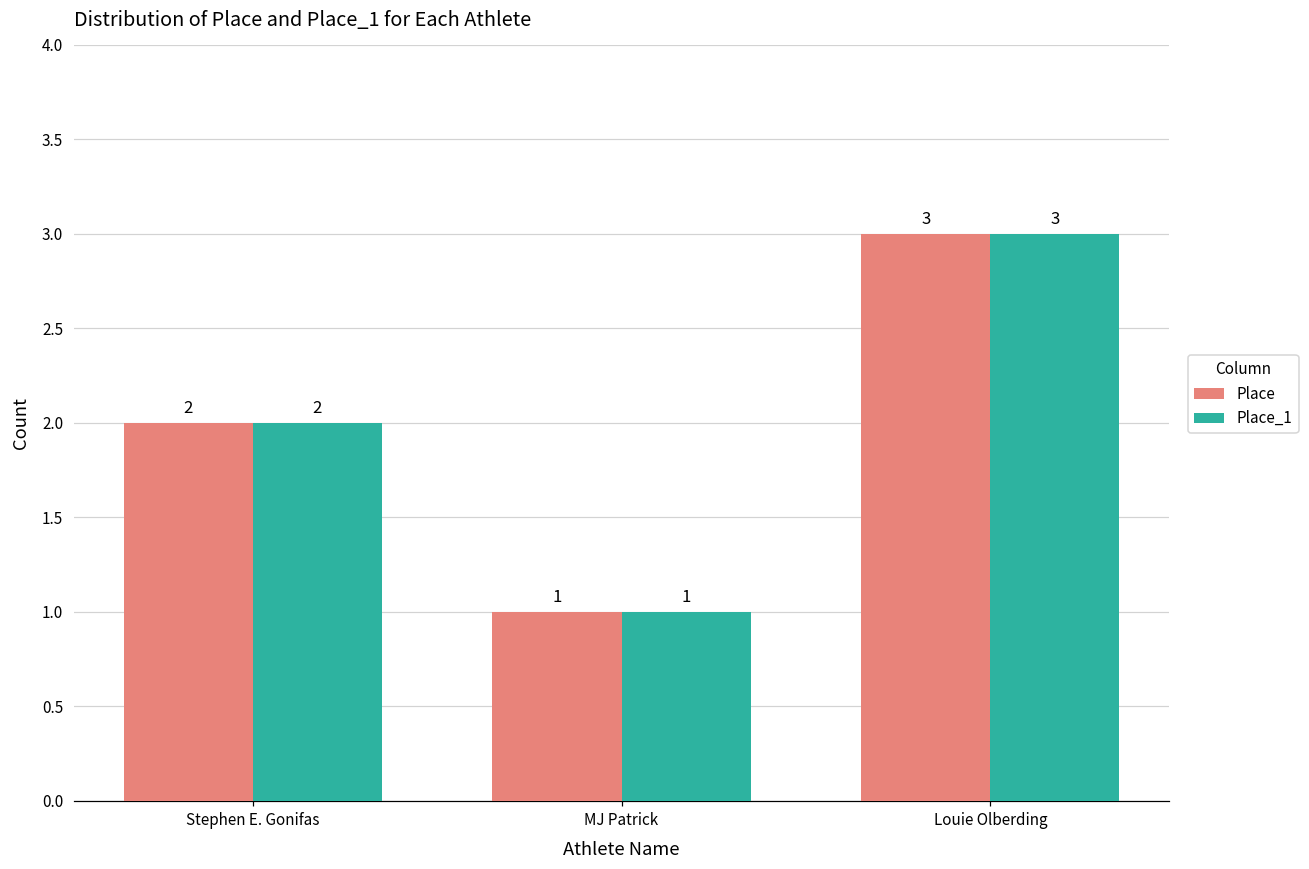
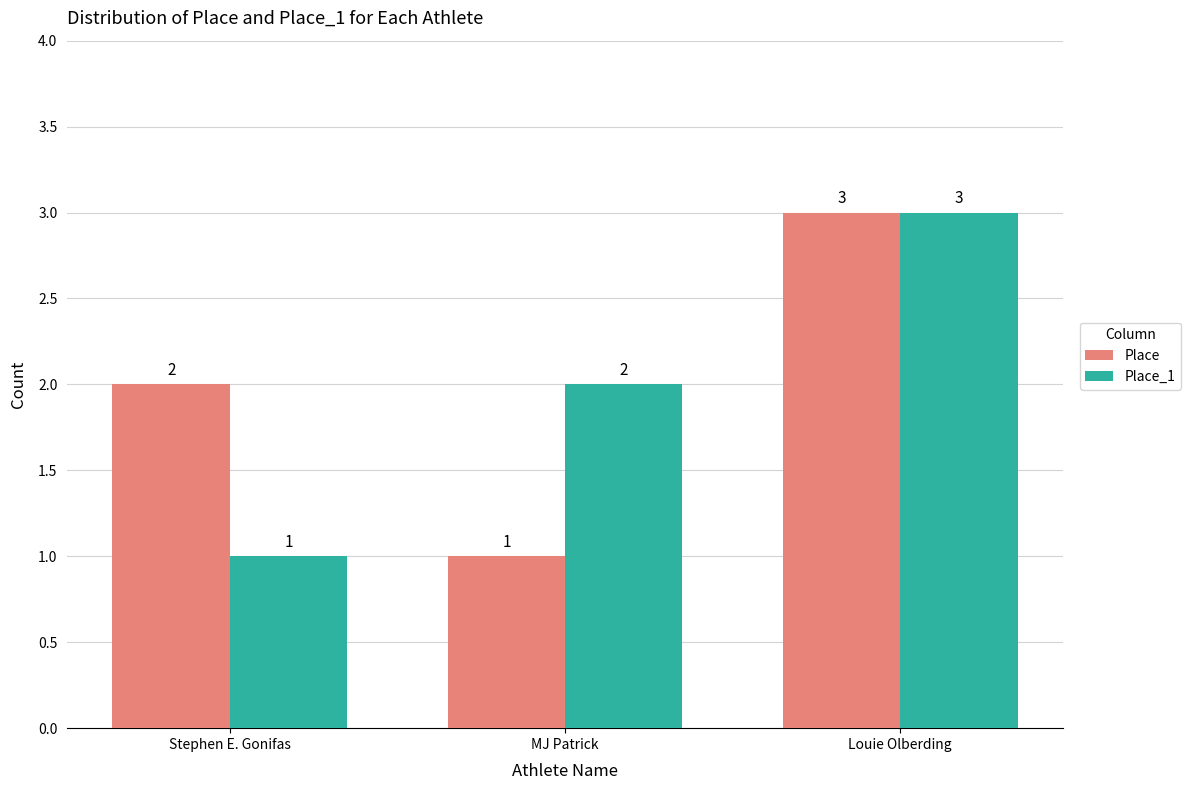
Place_1, Stephen E. Gonifas: 2 -> 1
Place_1, MJ Patrick: 1 -> 2
